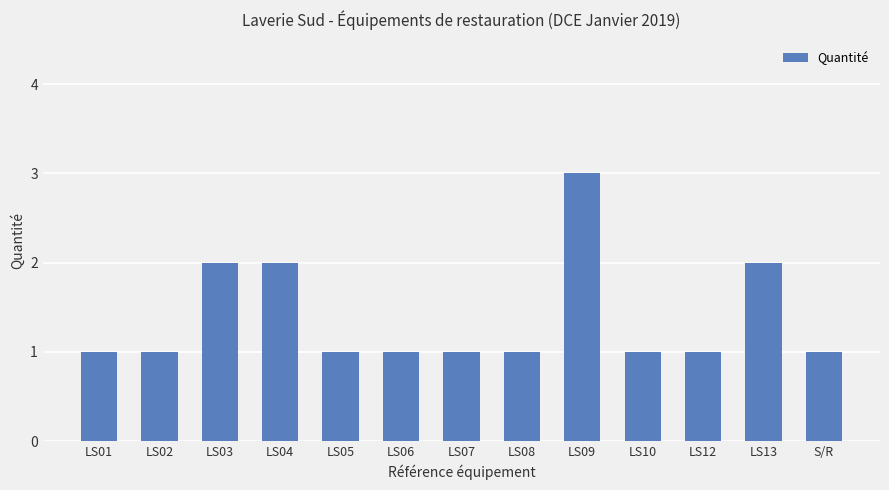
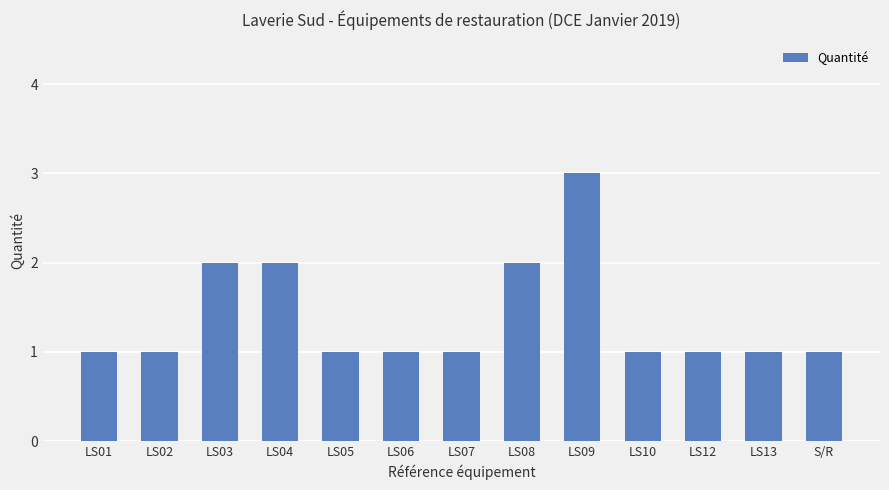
LS08: 1 -> 2
LS13: 2 -> 1
